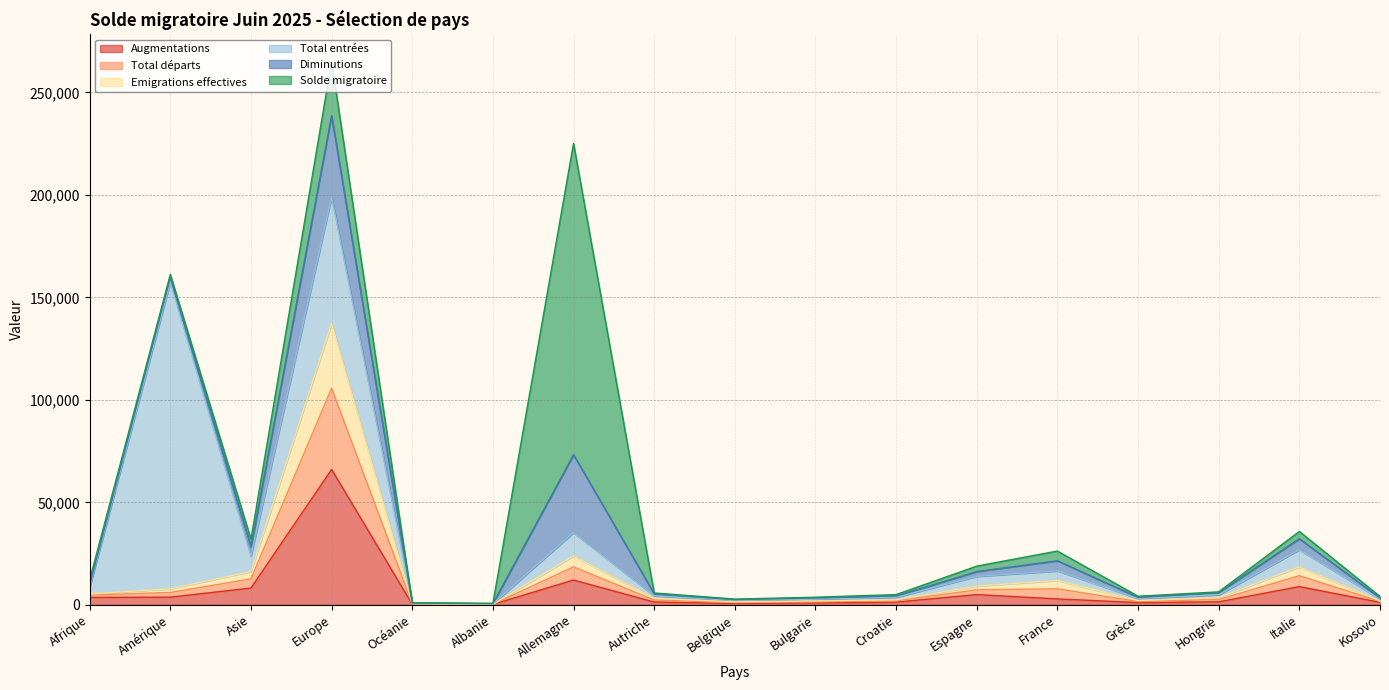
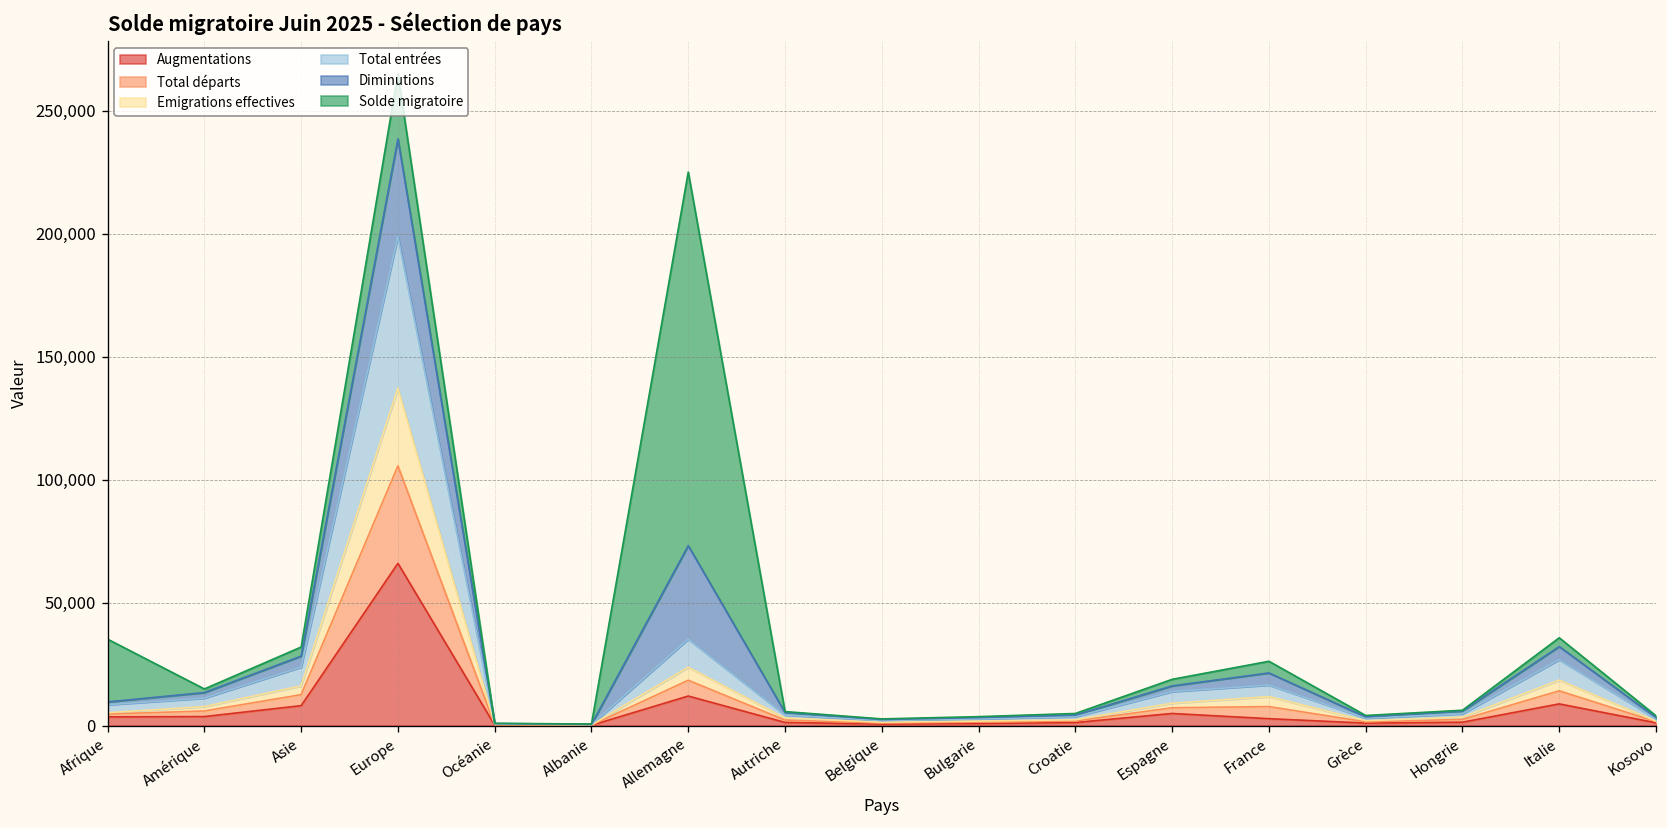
Solde migratoire, Afrique: 2,000 -> 26,000
Total entrées, Amérique: 150,000 -> 3,000
